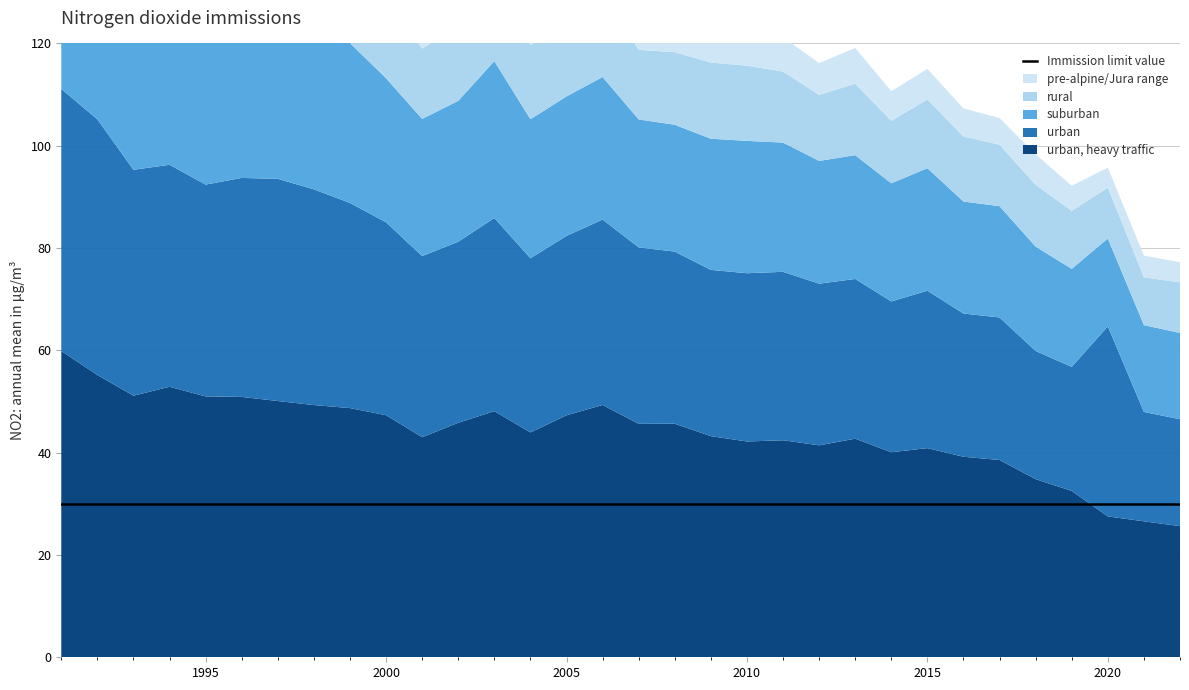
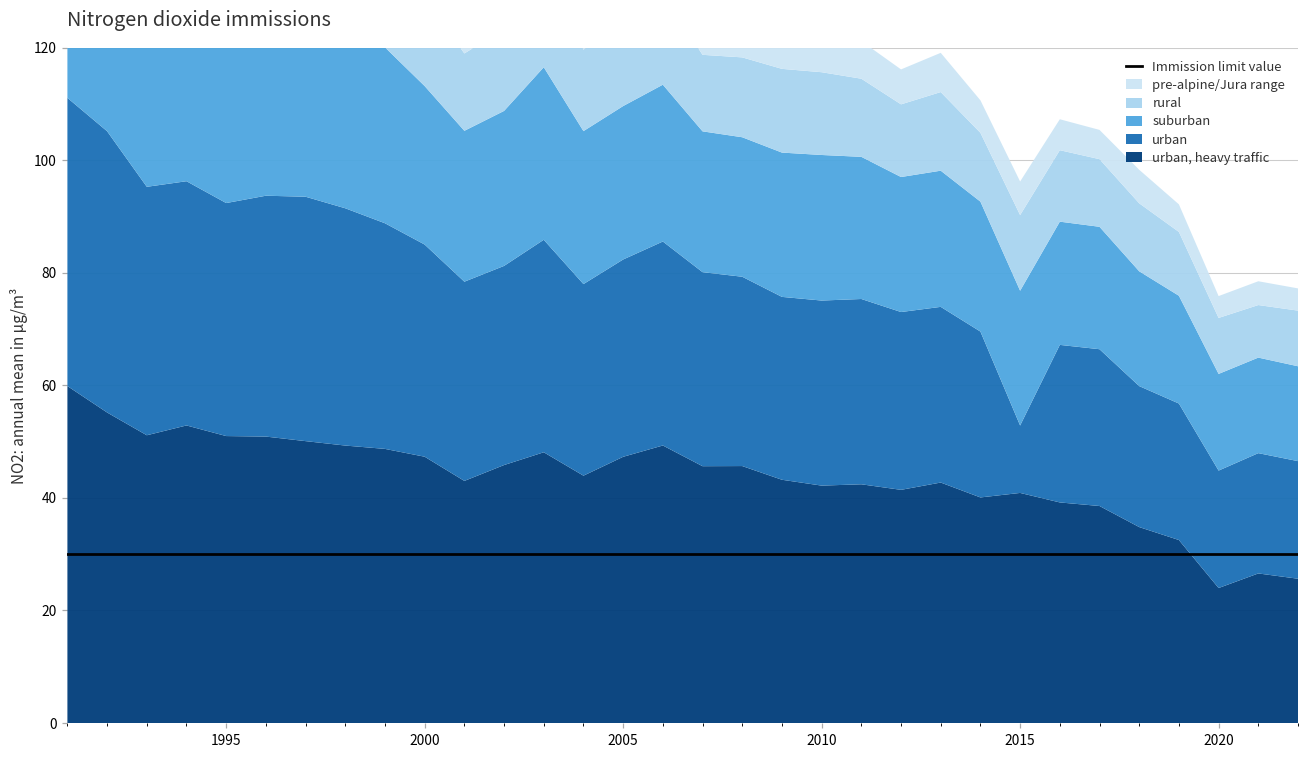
urban, 2015: 31 -> 12
urban, heavy traffic, 2020: 28 -> 24
urban, 2020: 37 -> 21
